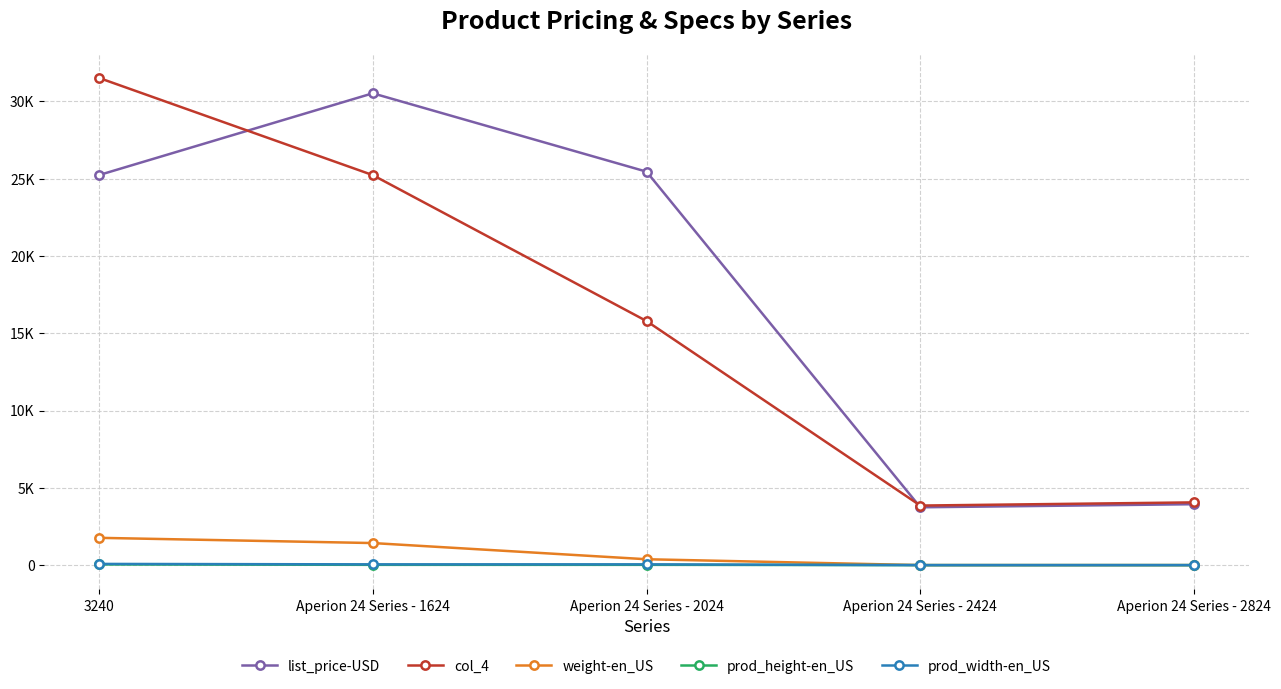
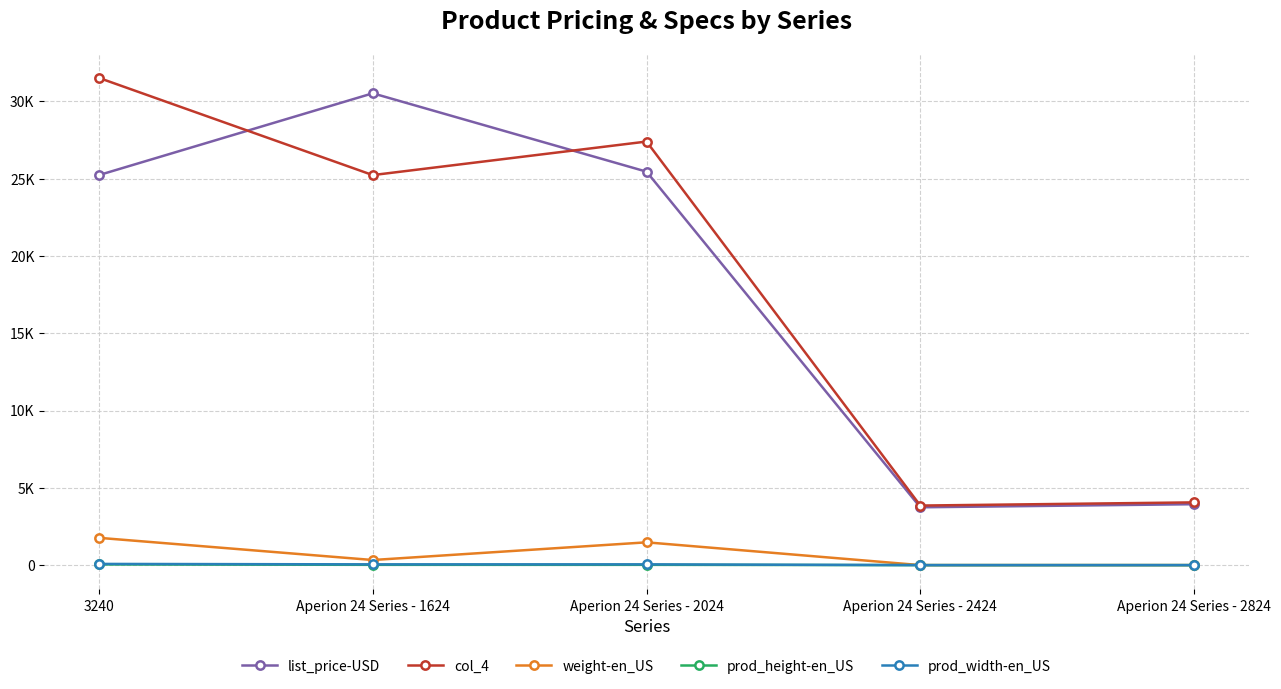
weight-en_US, Aperion 24 Series - 1624: 1400 -> 300
col_4, Aperion 24 Series - 2024: 15800 -> 27400
weight-en_US, Aperion 24 Series - 2024: 400 -> 1500
